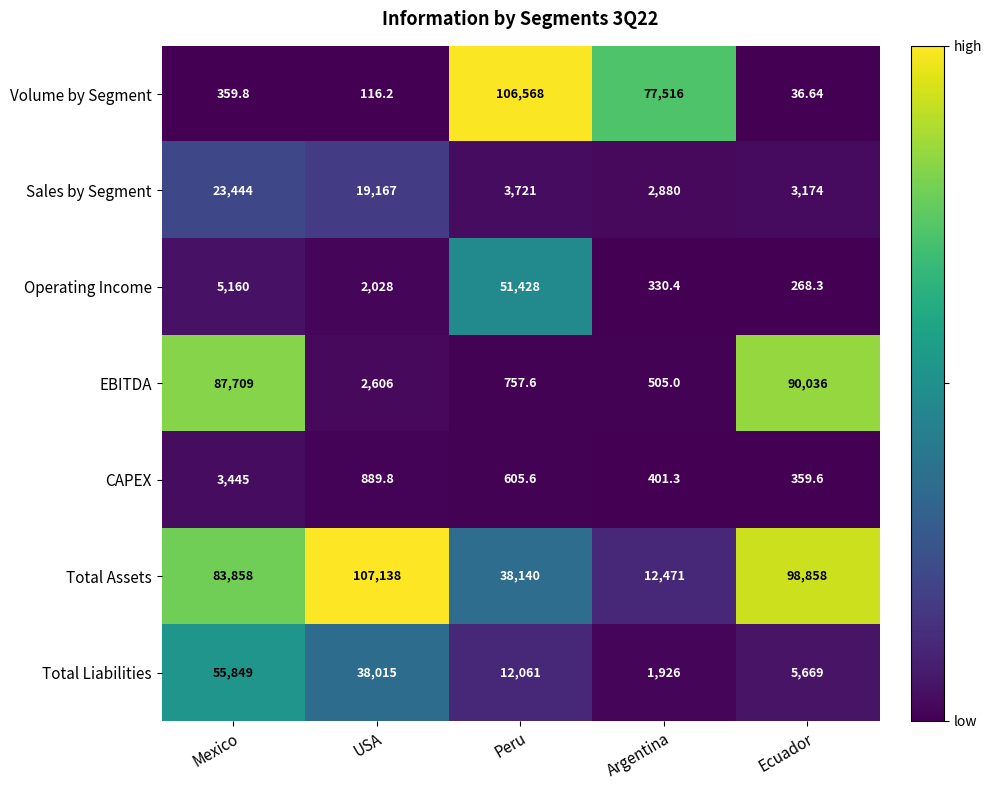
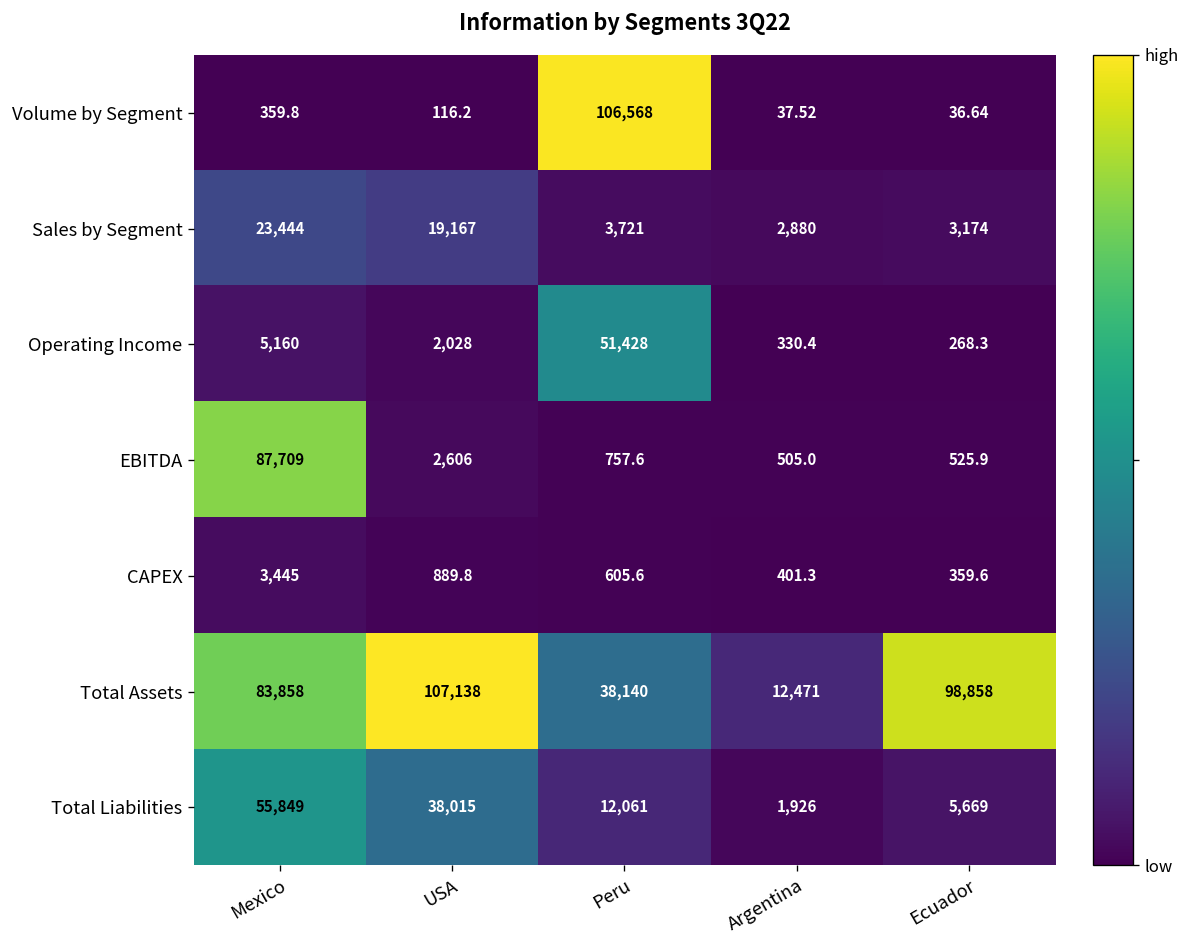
Volume by Segment, Argentina: 77,516 -> 37.52
EBITDA, Ecuador: 90,036 -> 525.9
